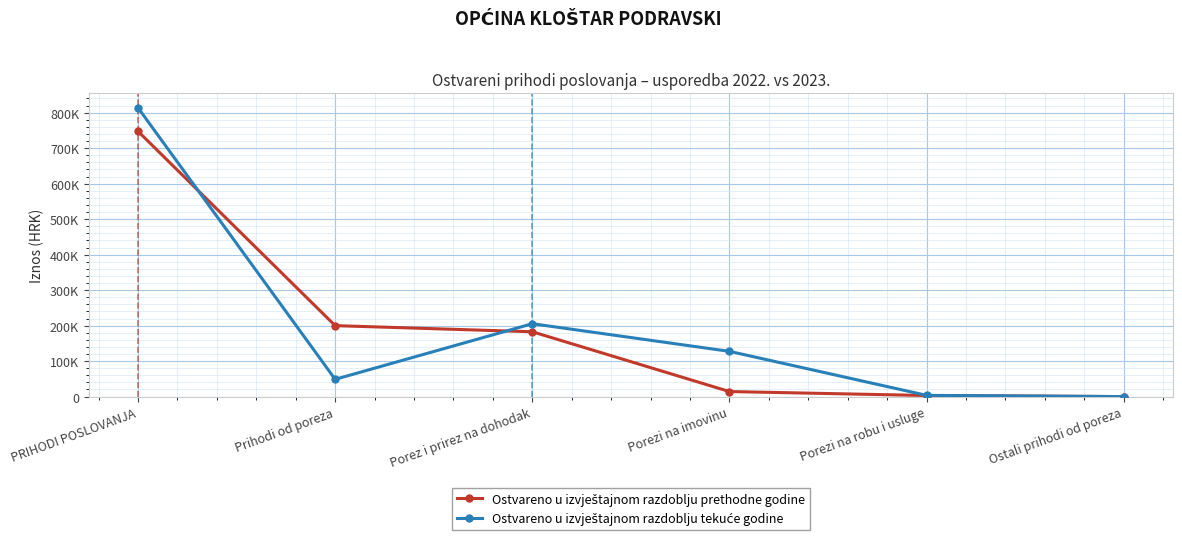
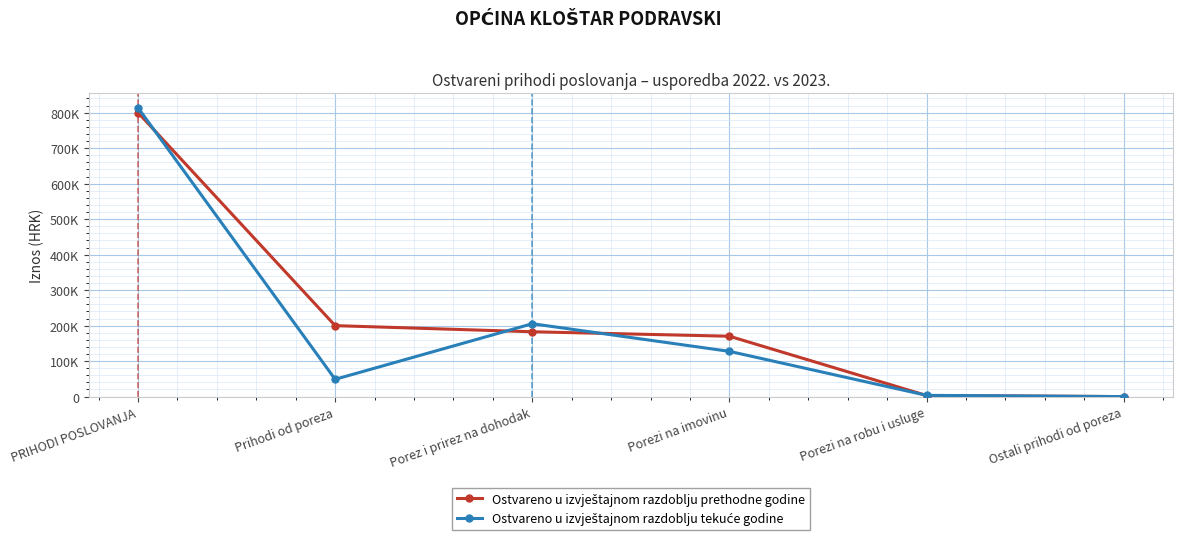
Ostvareno u izvještajnom razdoblju prethodne godine, PRIHODI POSLOVANJA: 750000 -> 800000
Ostvareno u izvještajnom razdoblju prethodne godine, Porezi na imovinu: 10000 -> 170000
